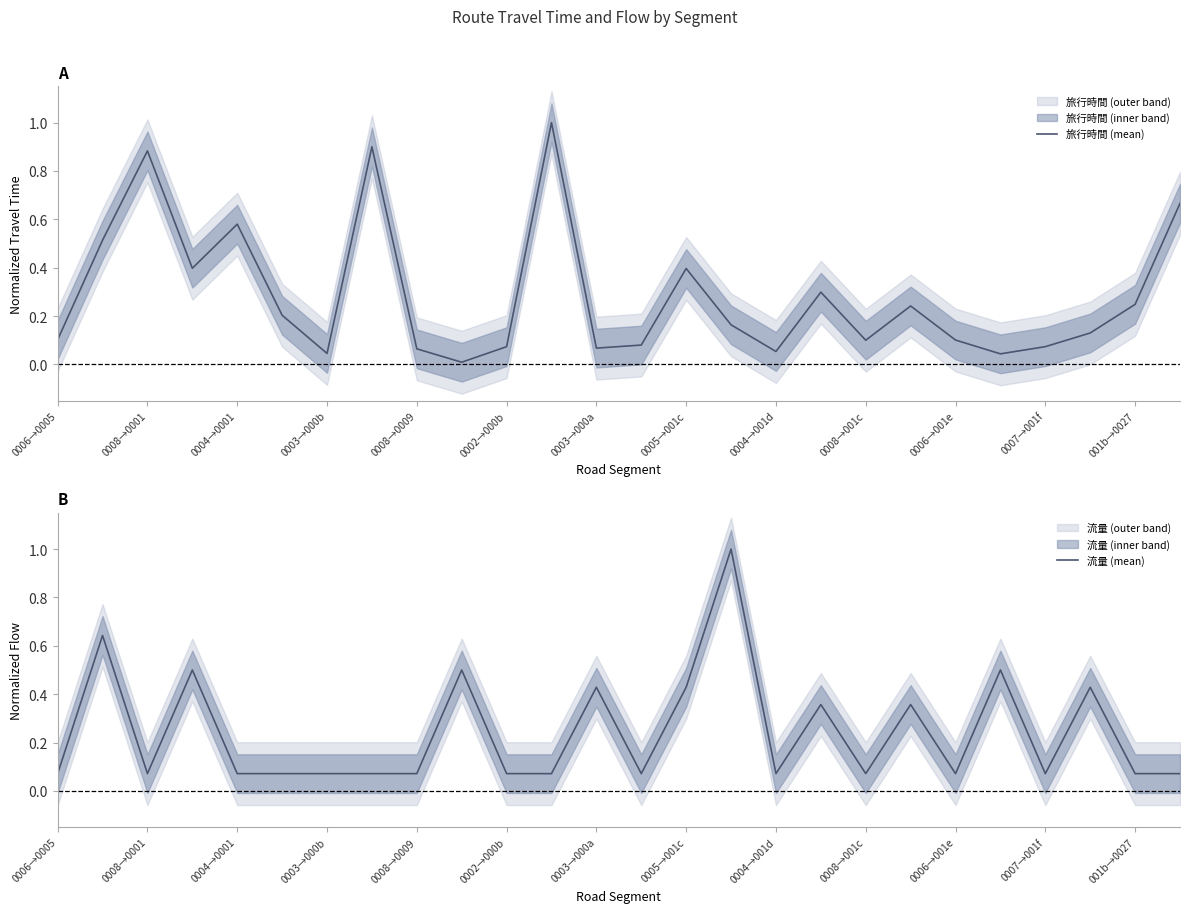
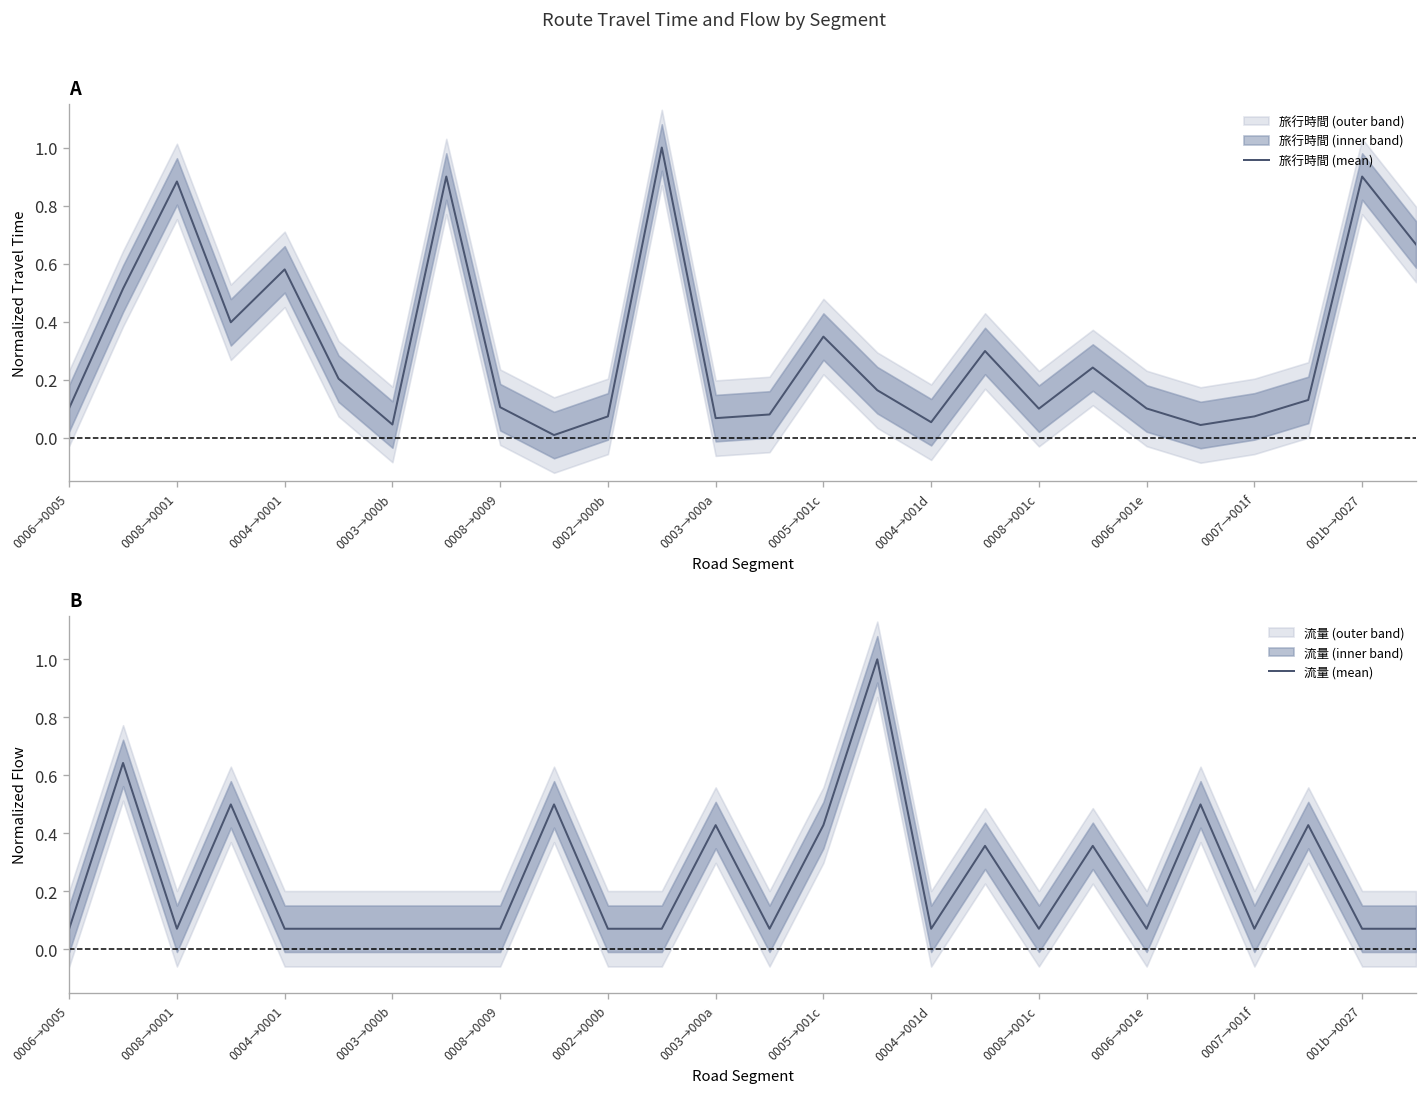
A, 旅行時間 (mean), 0008→0009: 0.06 -> 0.11
A, 旅行時間 (mean), 0005→001c: 0.40 -> 0.35
A, 旅行時間 (mean), 001b→0027: 0.25 -> 0.90
